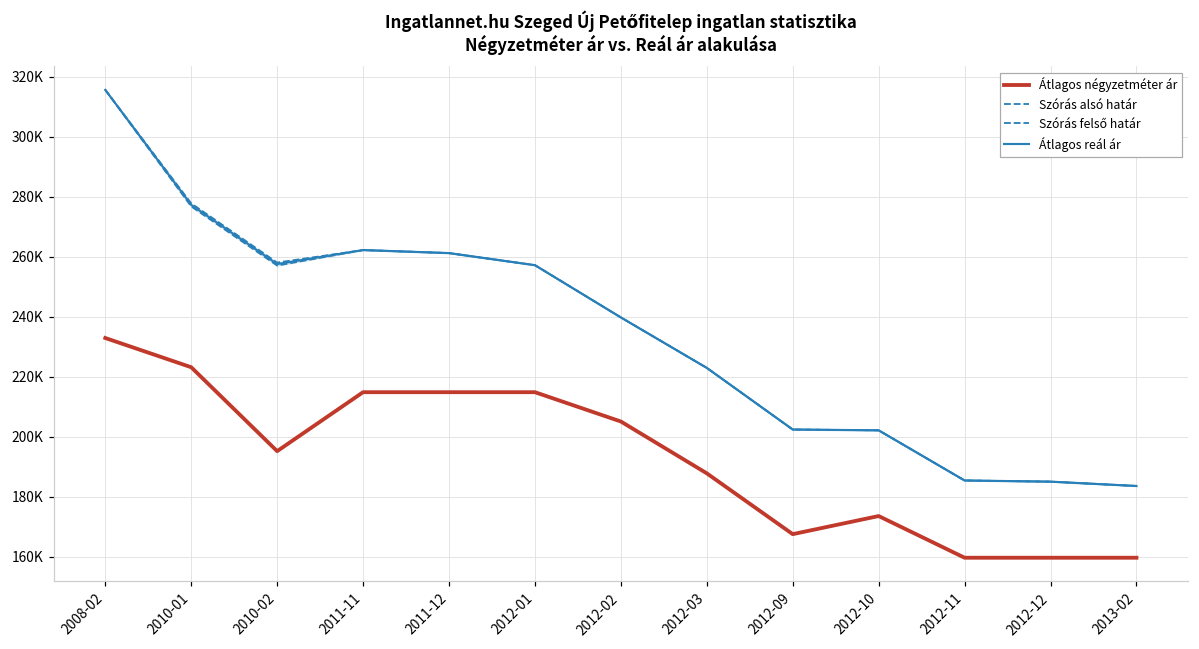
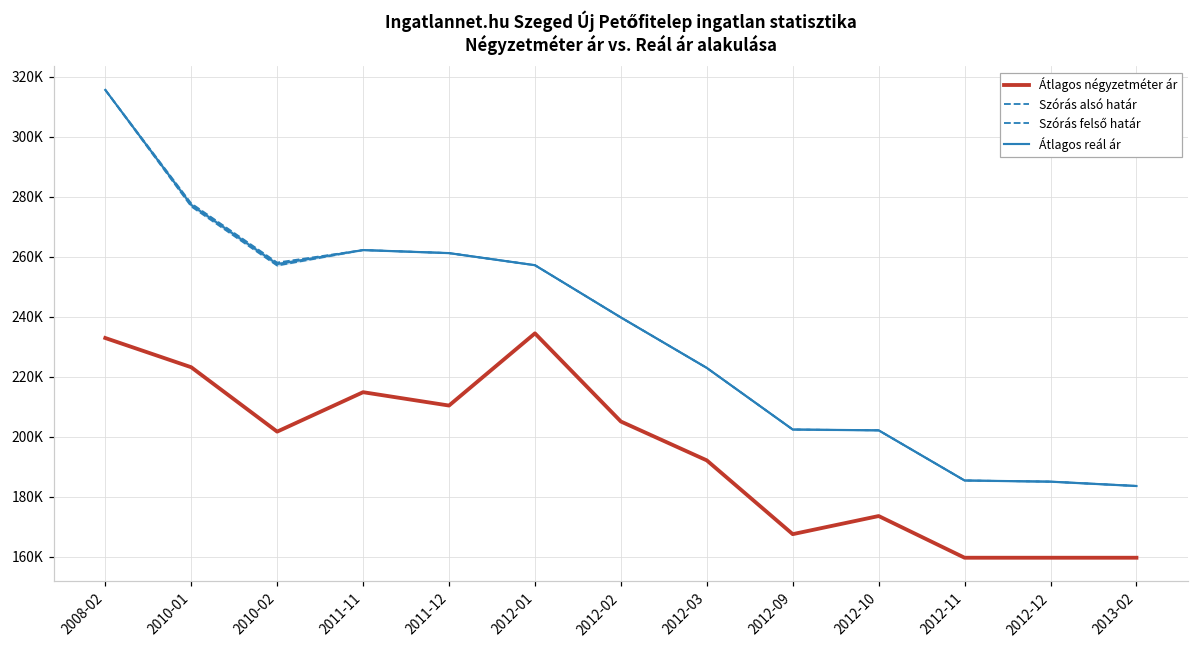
Átlagos négyzetméter ár, 2010-02: 195000 -> 202000
Átlagos négyzetméter ár, 2011-12: 215000 -> 210000
Átlagos négyzetméter ár, 2012-01: 215000 -> 234000
Átlagos négyzetméter ár, 2012-03: 188000 -> 192000
